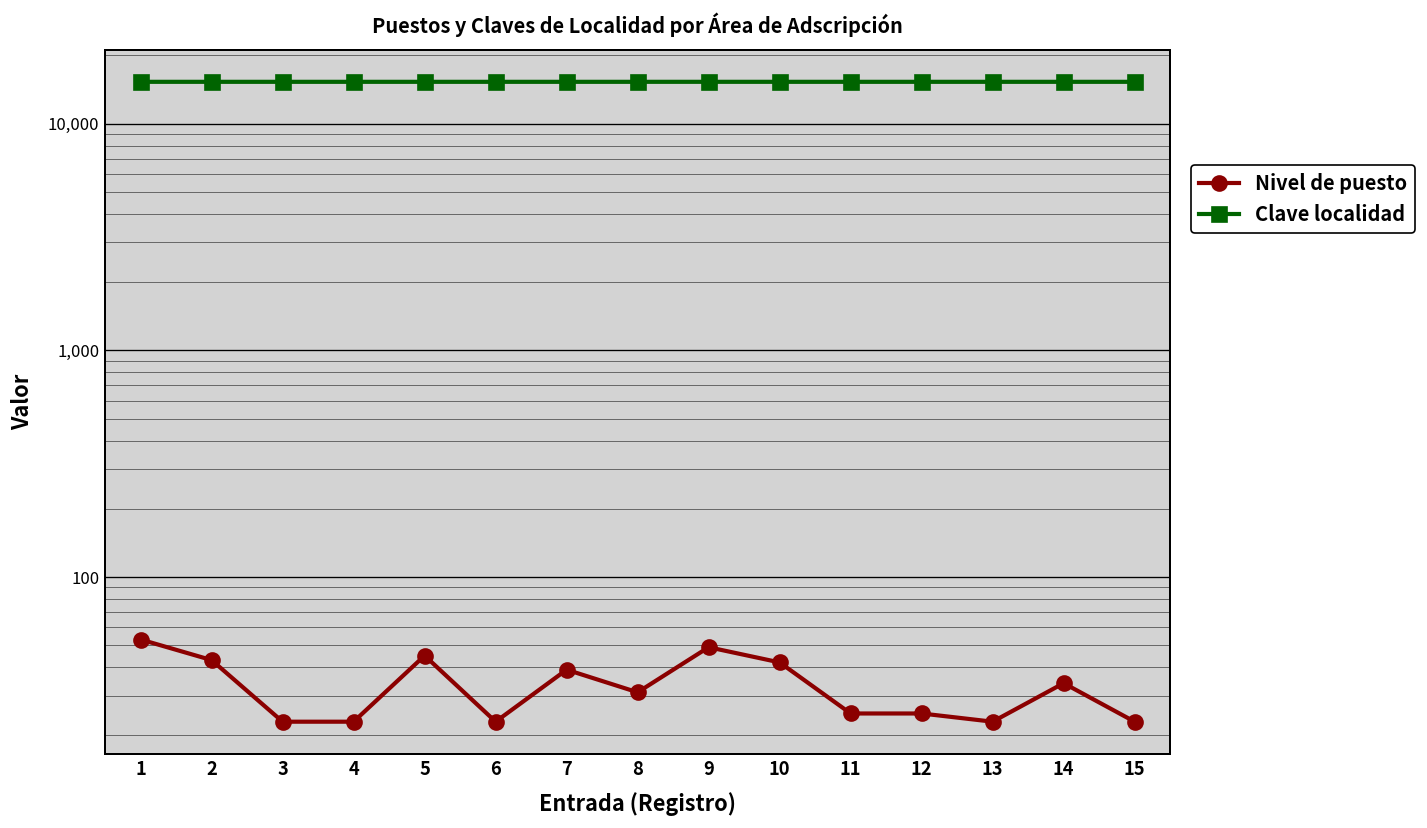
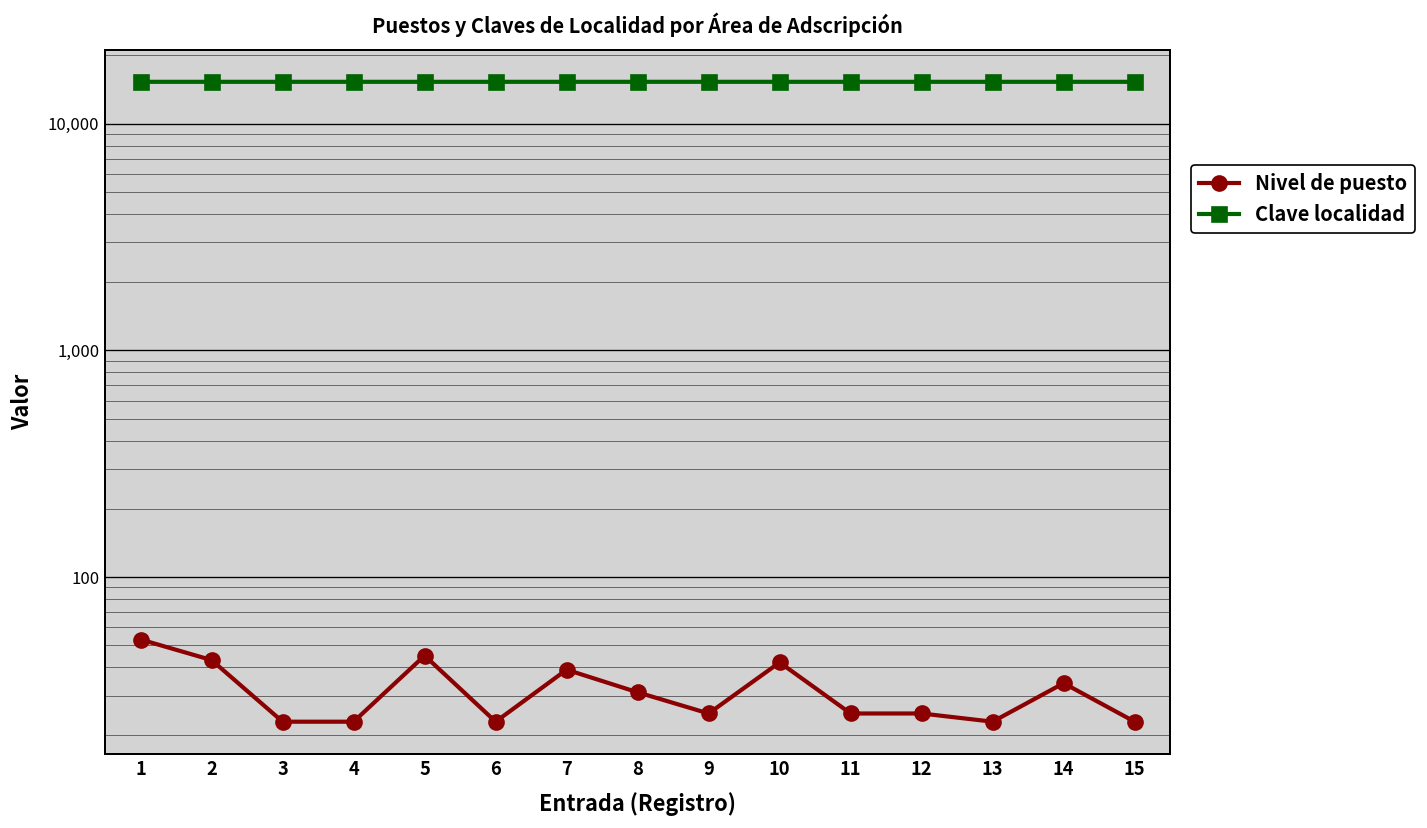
Nivel de puesto, 9: 49 -> 25
